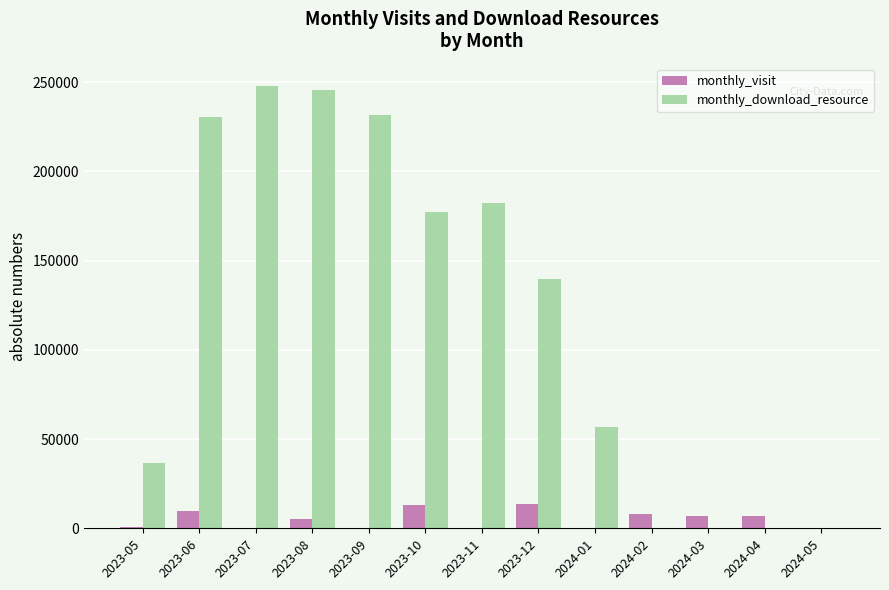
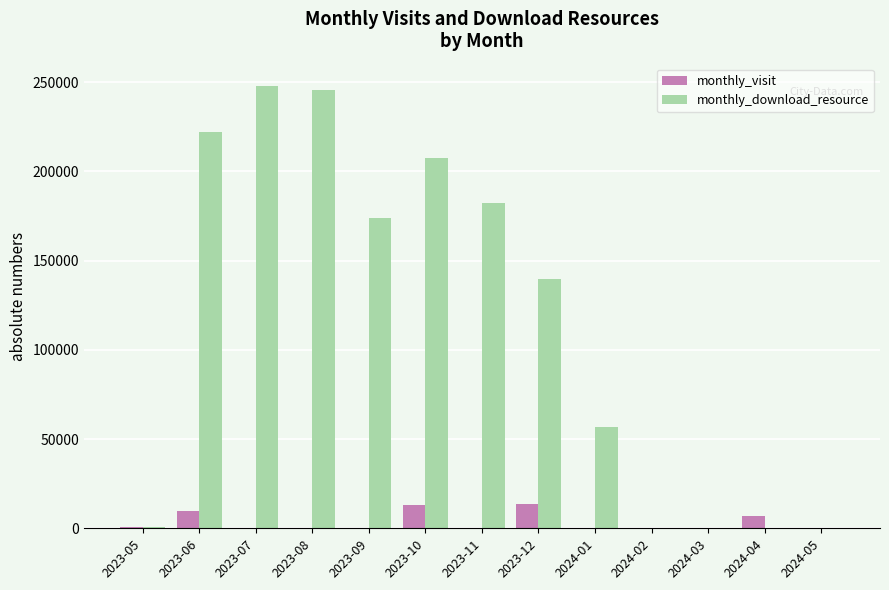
monthly_download_resource, 2023-05: 37000 -> 1000
monthly_download_resource, 2023-06: 230000 -> 222000
monthly_visit, 2023-08: 5000 -> 0
monthly_download_resource, 2023-09: 231000 -> 174000
monthly_download_resource, 2023-10: 177000 -> 208000
monthly_visit, 2024-02: 8000 -> 0
monthly_visit, 2024-03: 7000 -> 0
